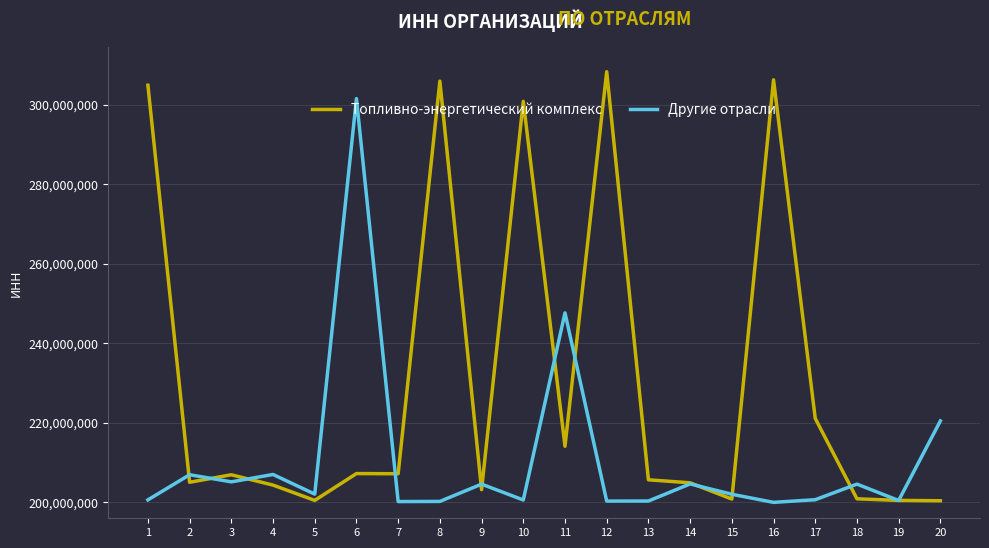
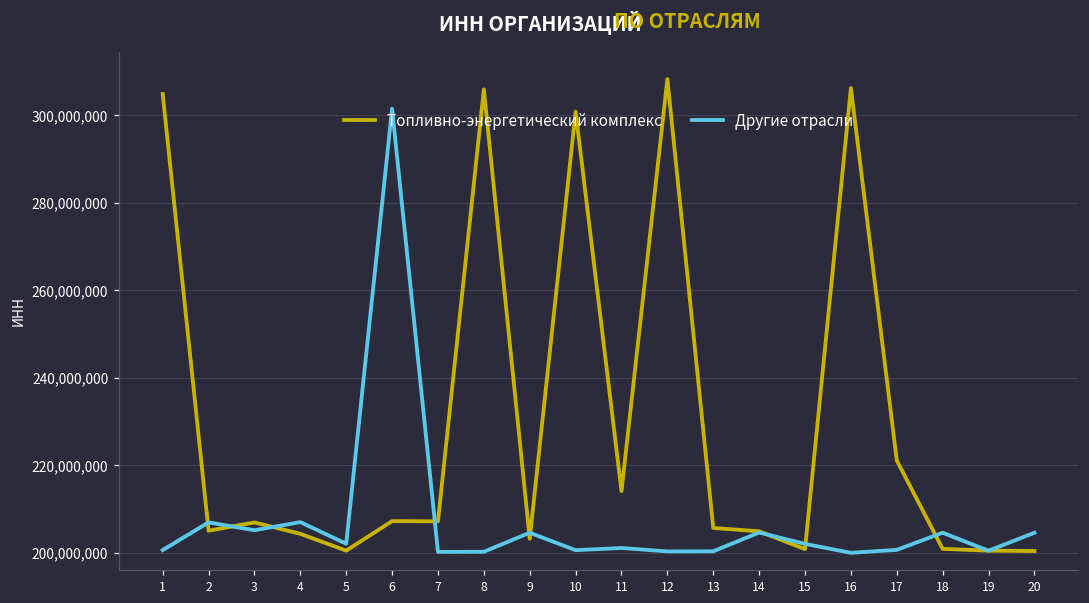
Другие отрасли, 11: 248,000,000 -> 201,000,000
Другие отрасли, 20: 220,000,000 -> 205,000,000
